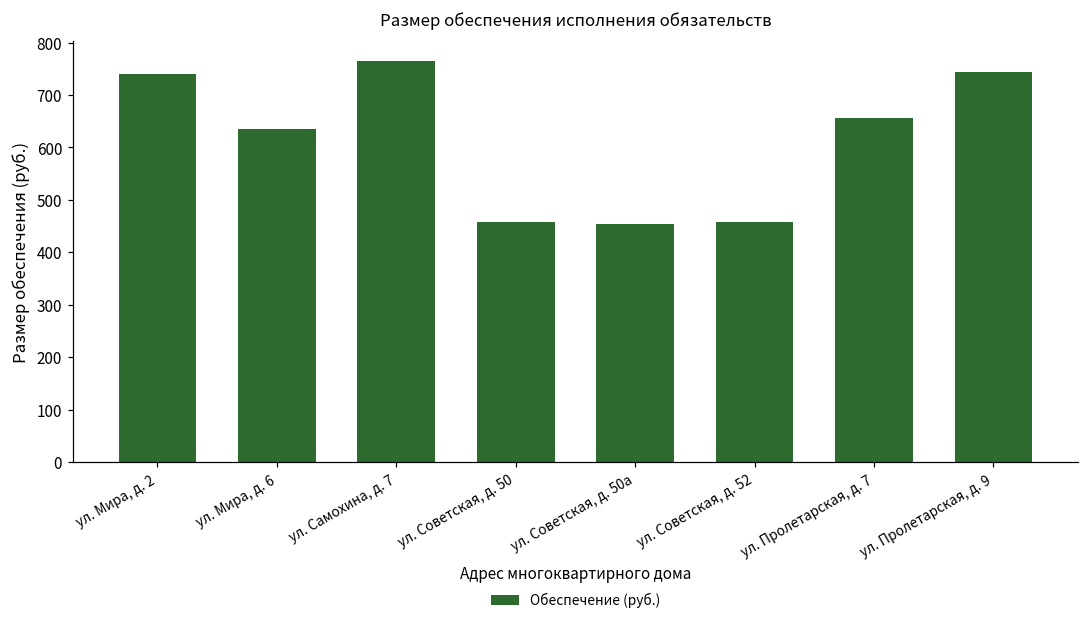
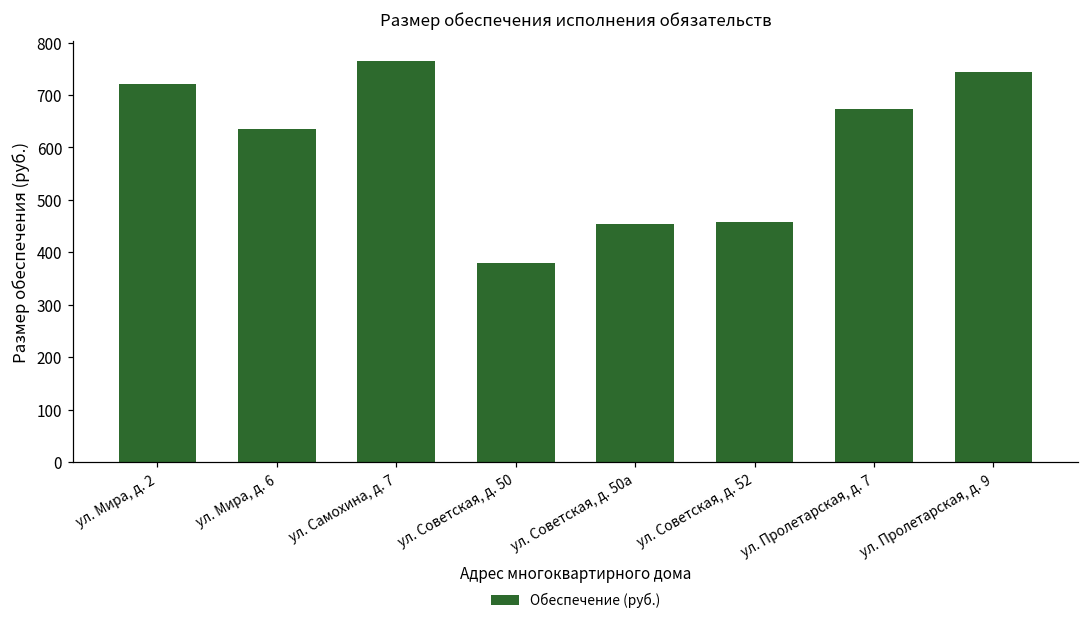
ул. Мира, д. 2: 740 -> 720
ул. Советская, д. 50: 460 -> 380
ул. Пролетарская, д. 7: 660 -> 670
